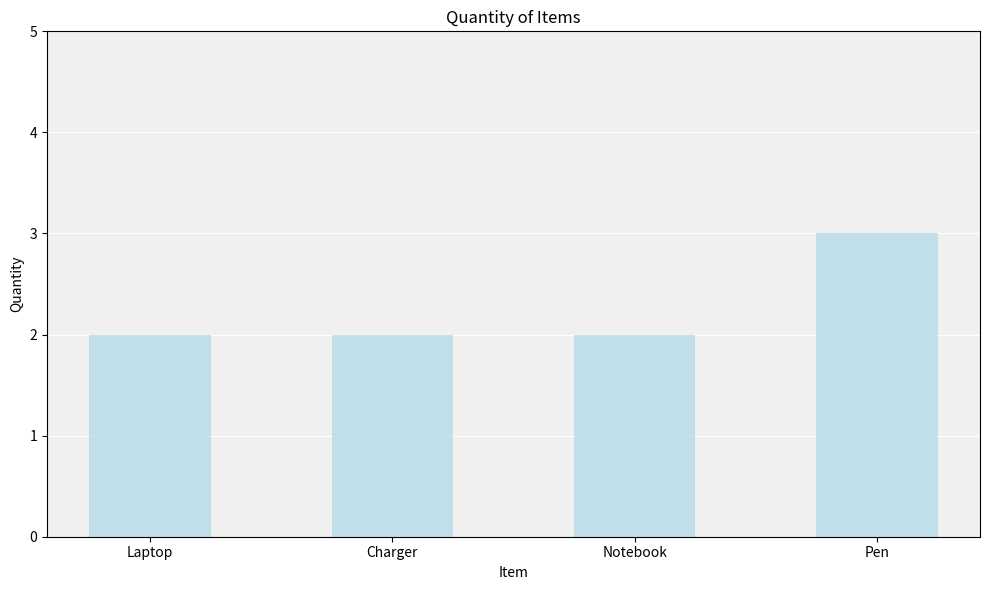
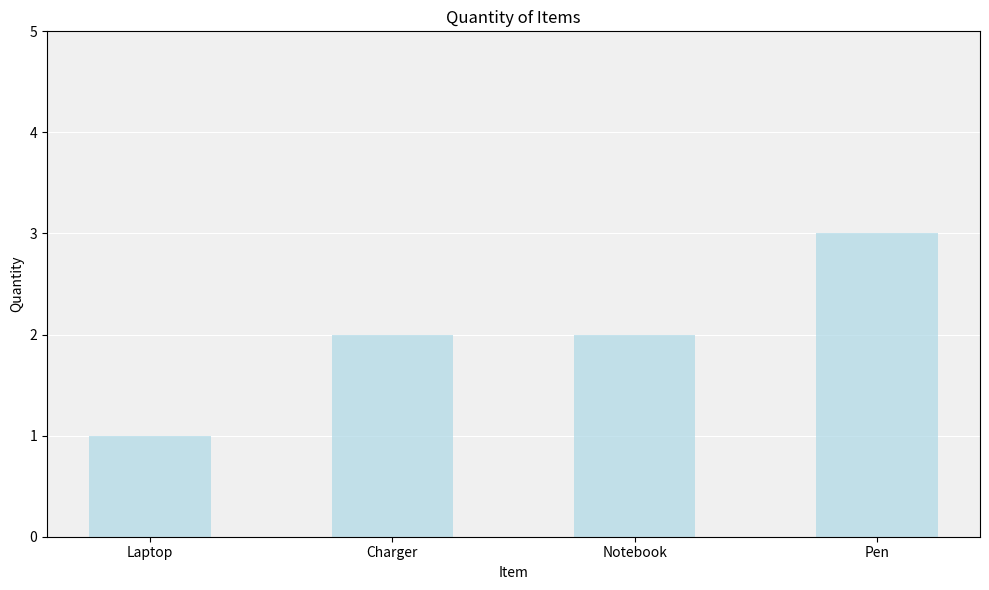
Laptop: 2 -> 1
